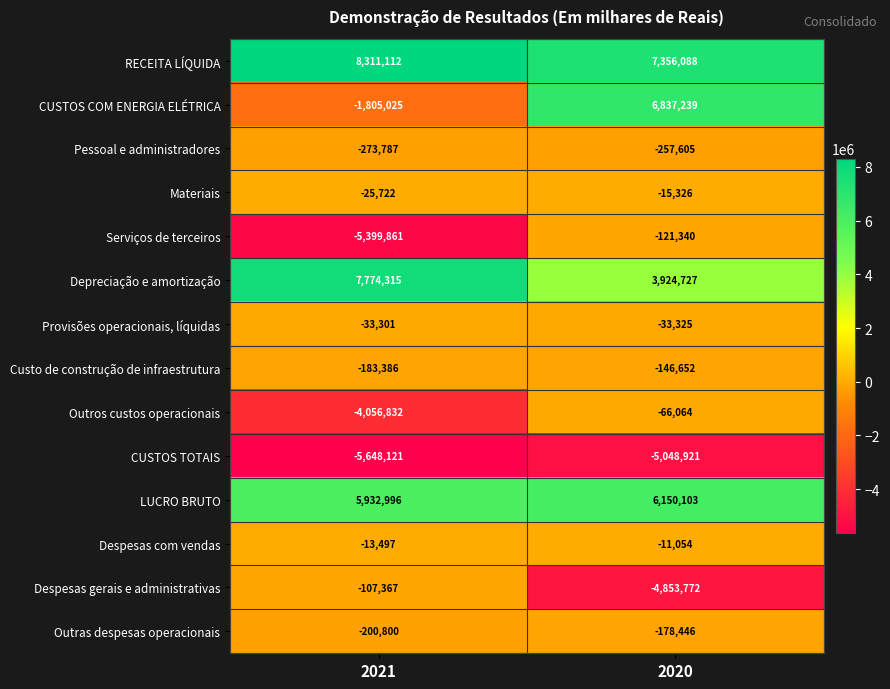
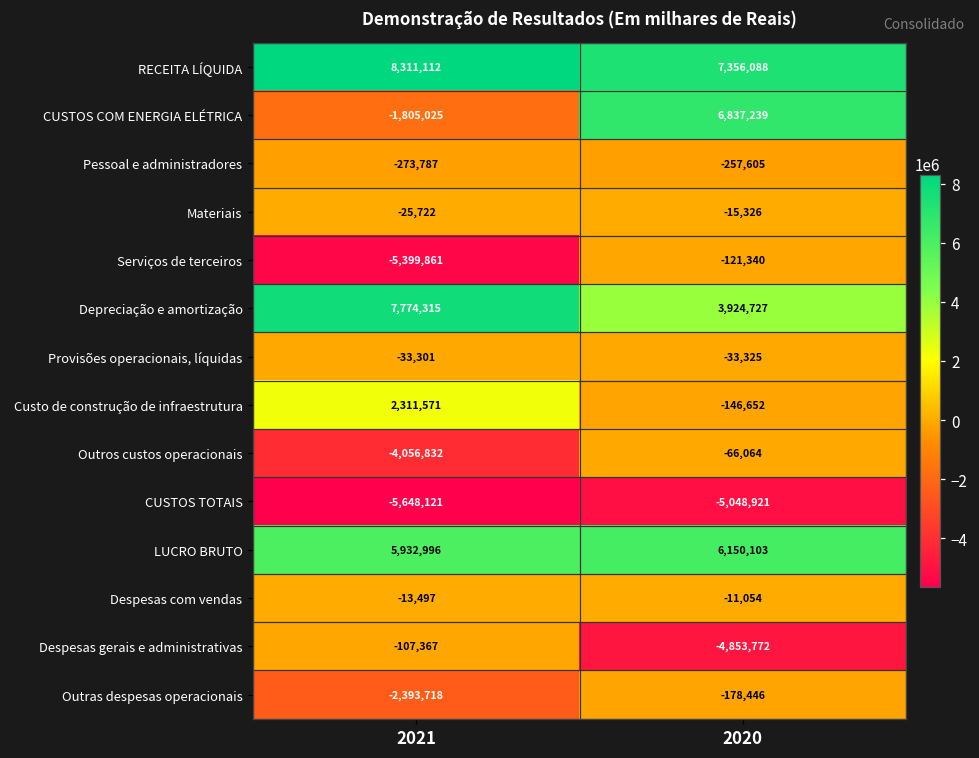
Custo de construção de infraestrutura, 2021: -183,386 -> 2,311,571
Outras despesas operacionais, 2021: -200,800 -> -2,393,718
